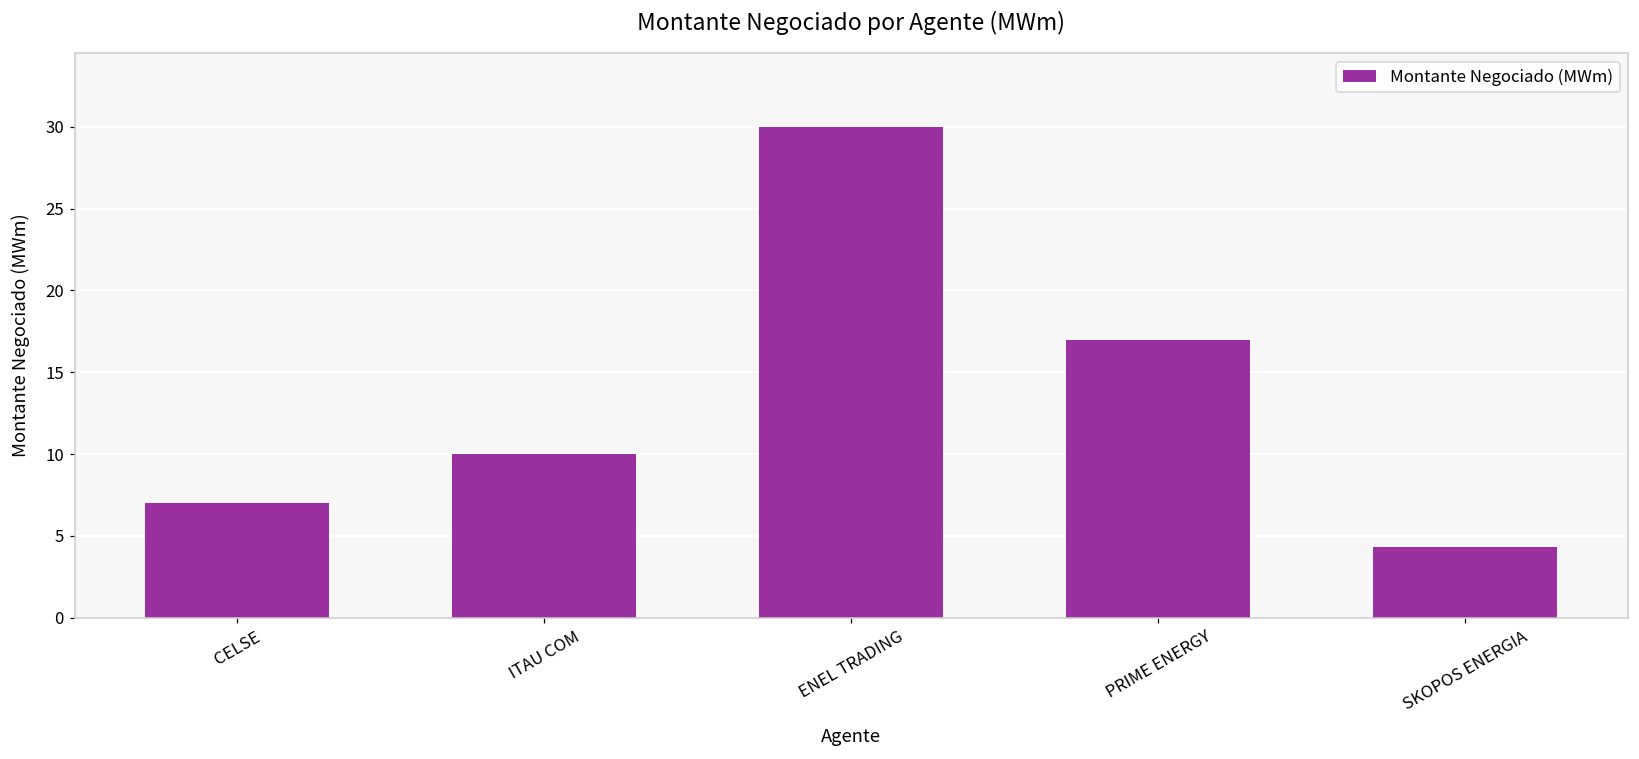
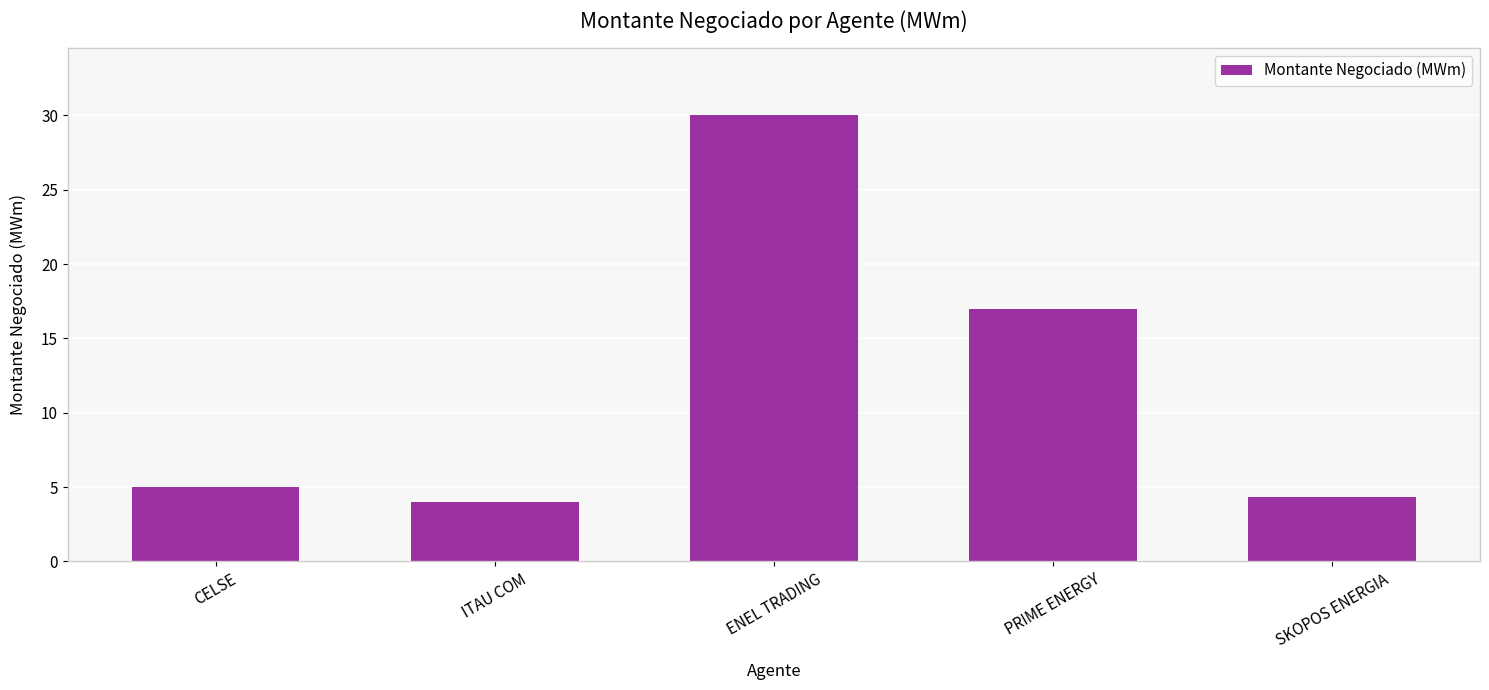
CELSE: 7 -> 5
ITAU COM: 10 -> 4
